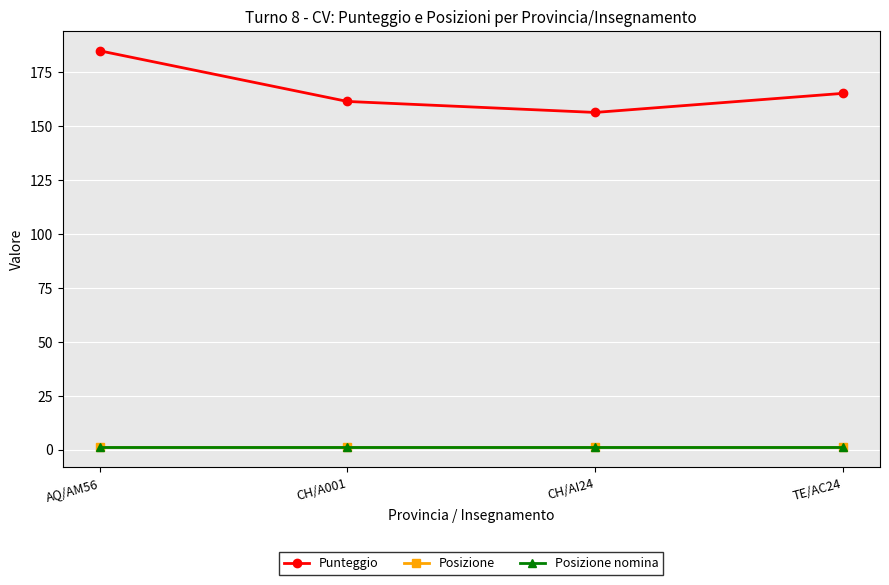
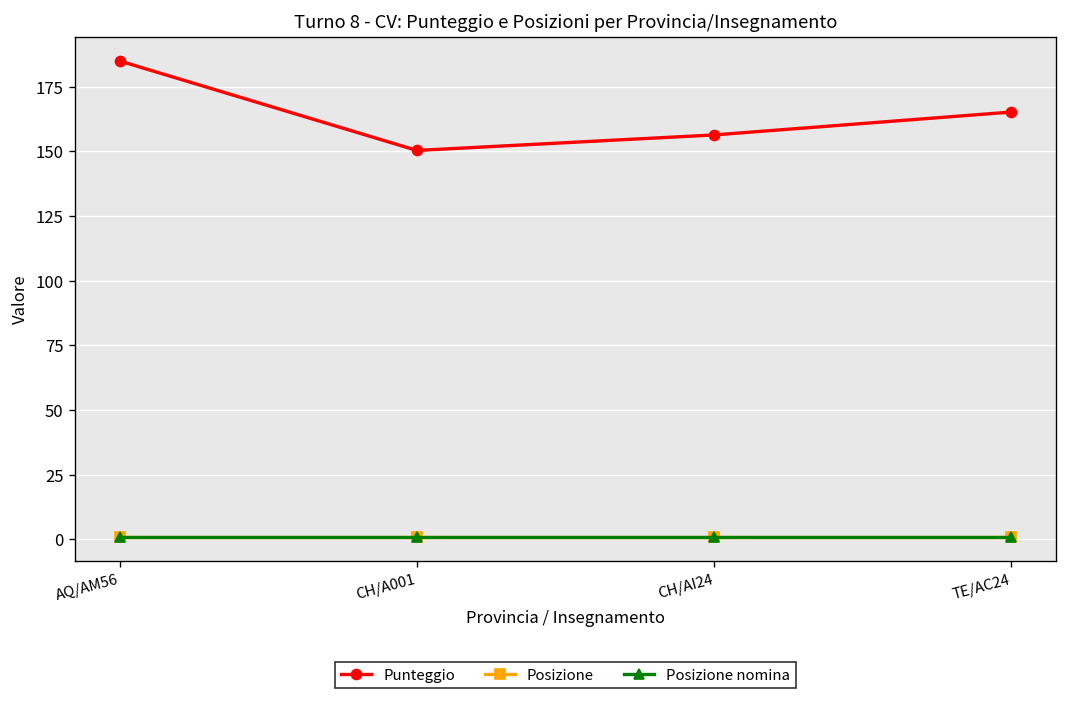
Punteggio, CH/A001: 162 -> 150
